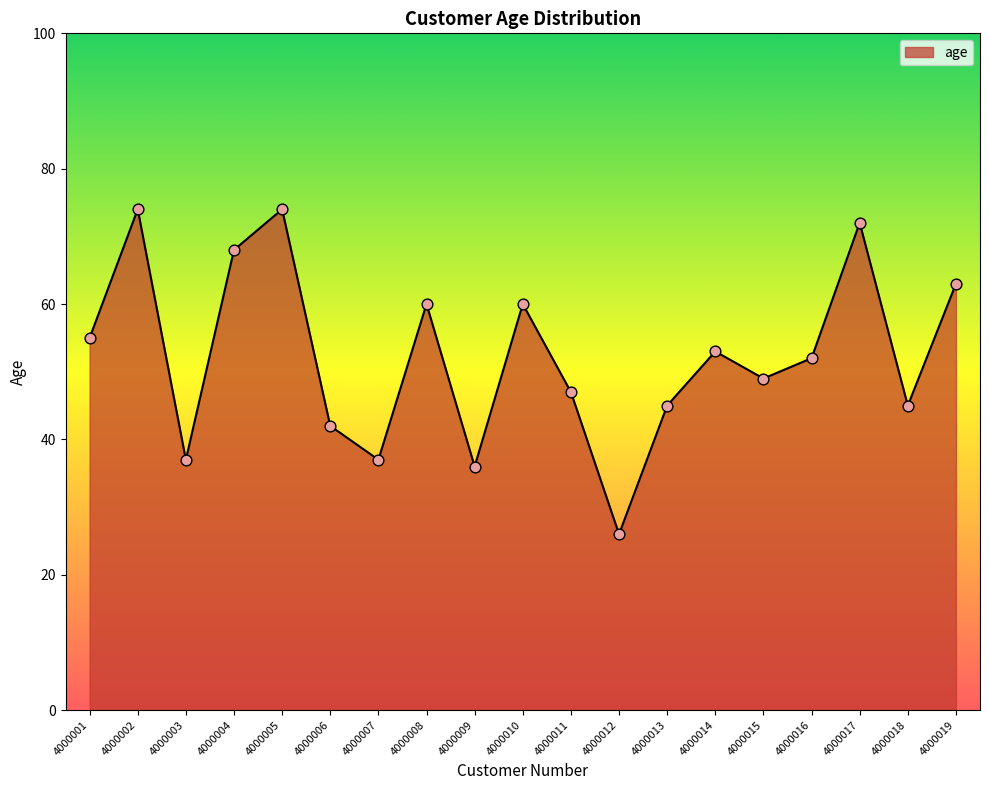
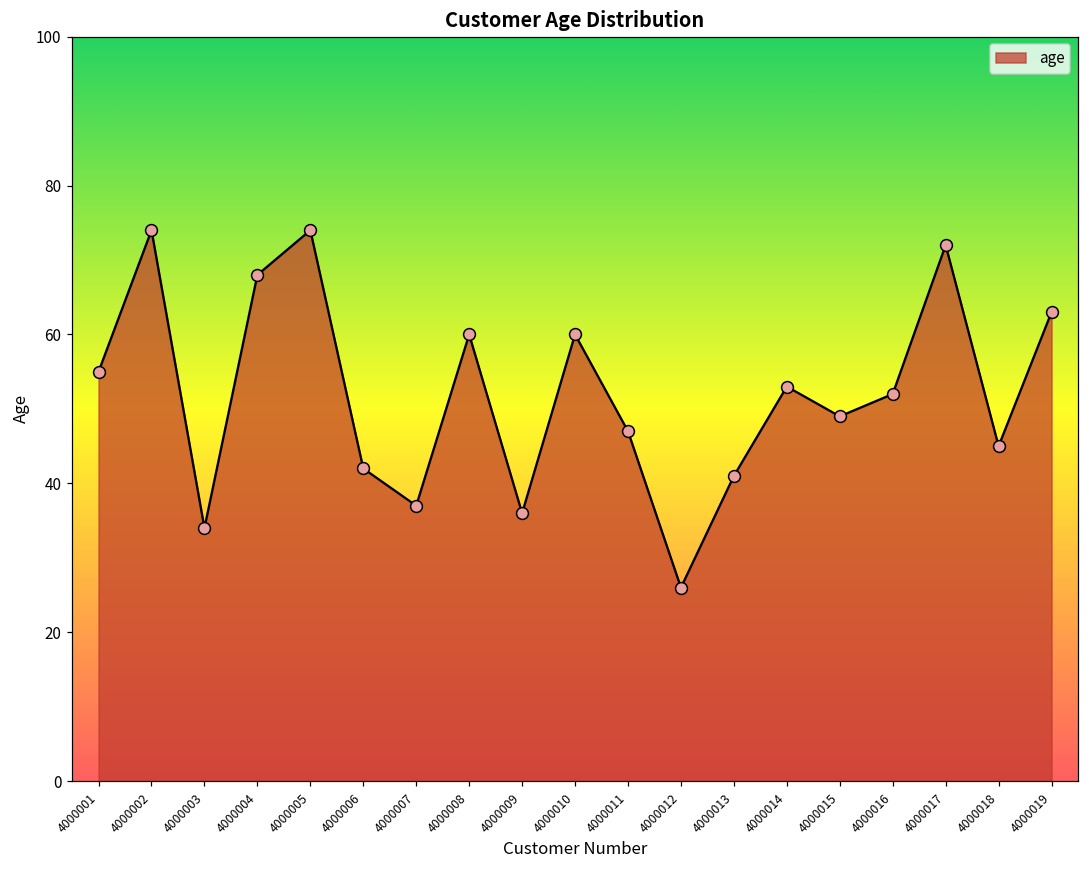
4000003: 37 -> 34
4000013: 45 -> 41
